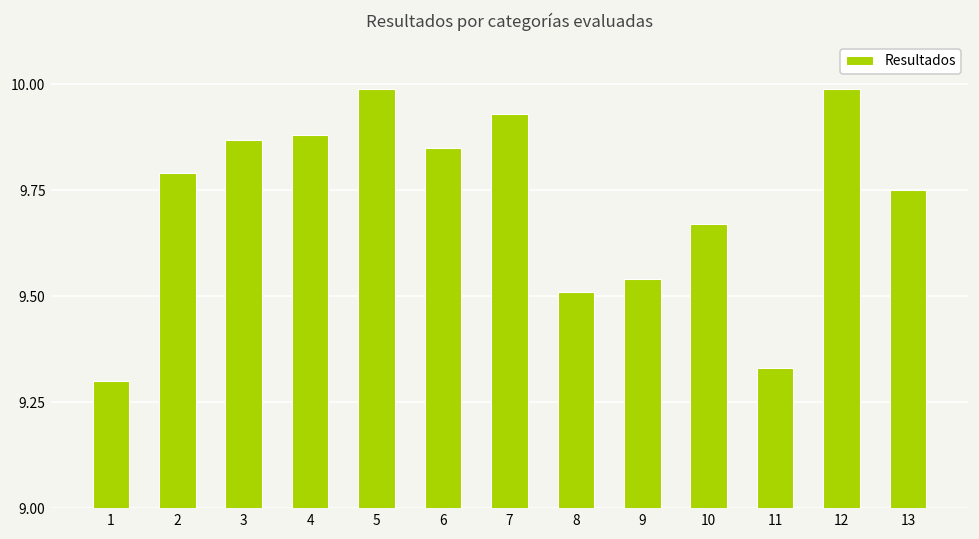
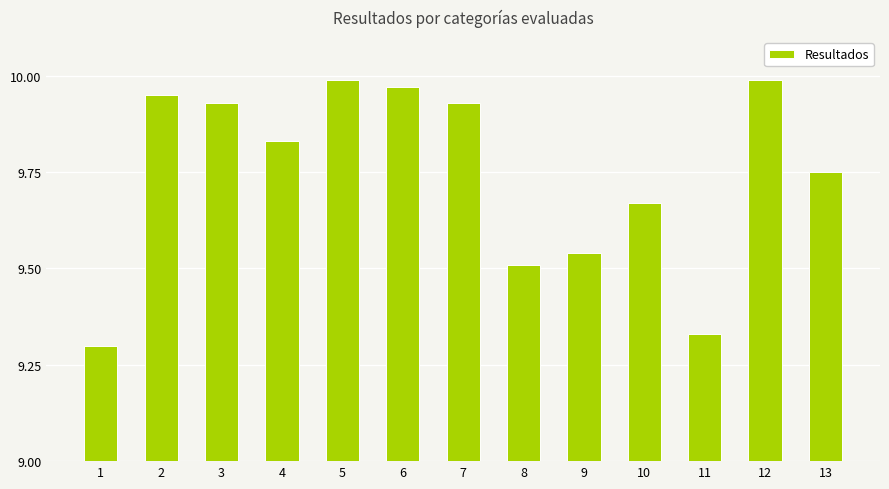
2: 9.79 -> 9.95
3: 9.87 -> 9.93
4: 9.88 -> 9.83
6: 9.85 -> 9.97
